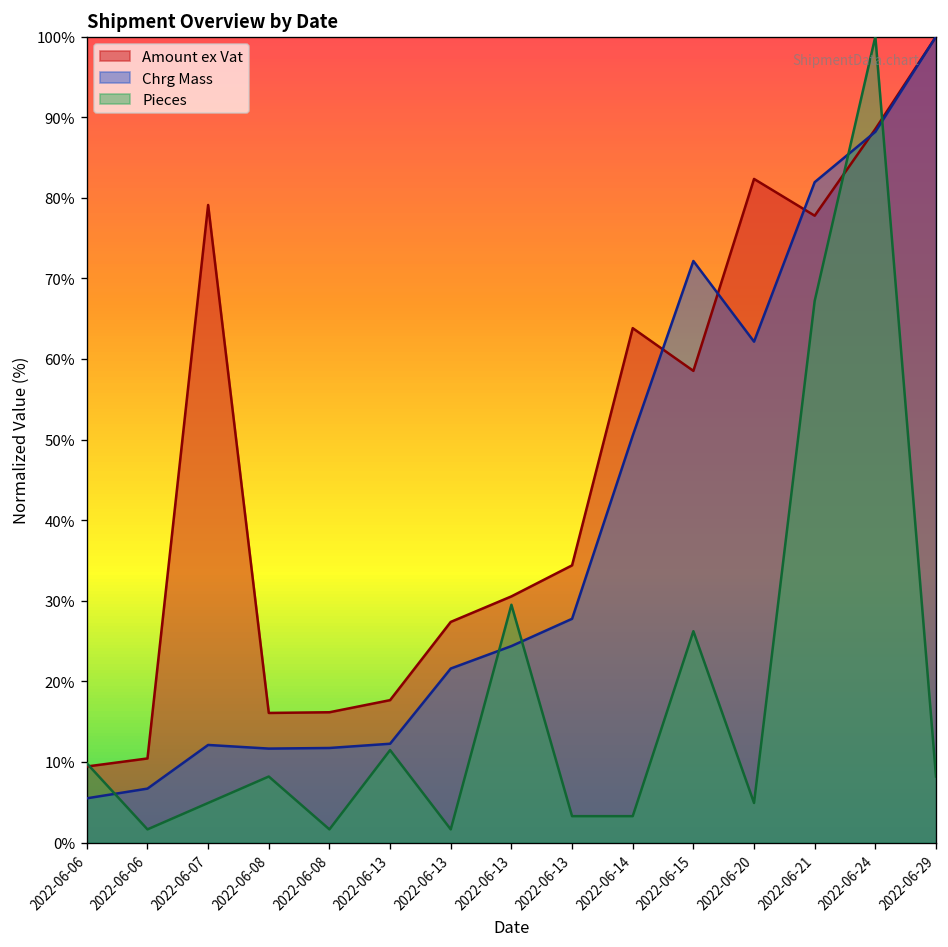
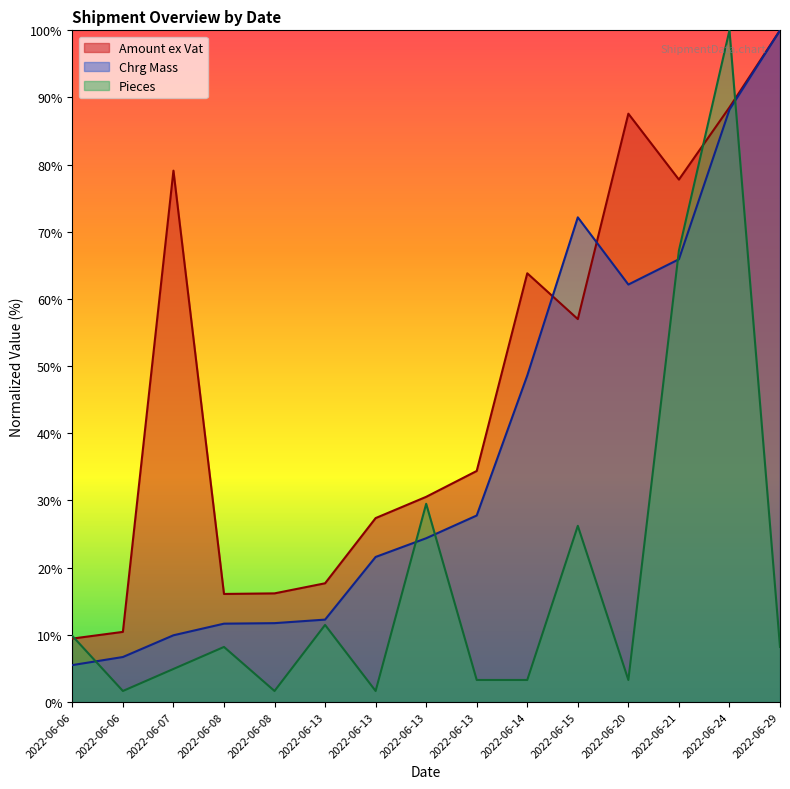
Chrg Mass, 2022-06-07: 12% -> 10%
Chrg Mass, 2022-06-14: 50% -> 49%
Amount ex Vat, 2022-06-15: 59% -> 57%
Amount ex Vat, 2022-06-20: 82% -> 88%
Pieces, 2022-06-20: 5% -> 3%
Chrg Mass, 2022-06-21: 82% -> 66%
